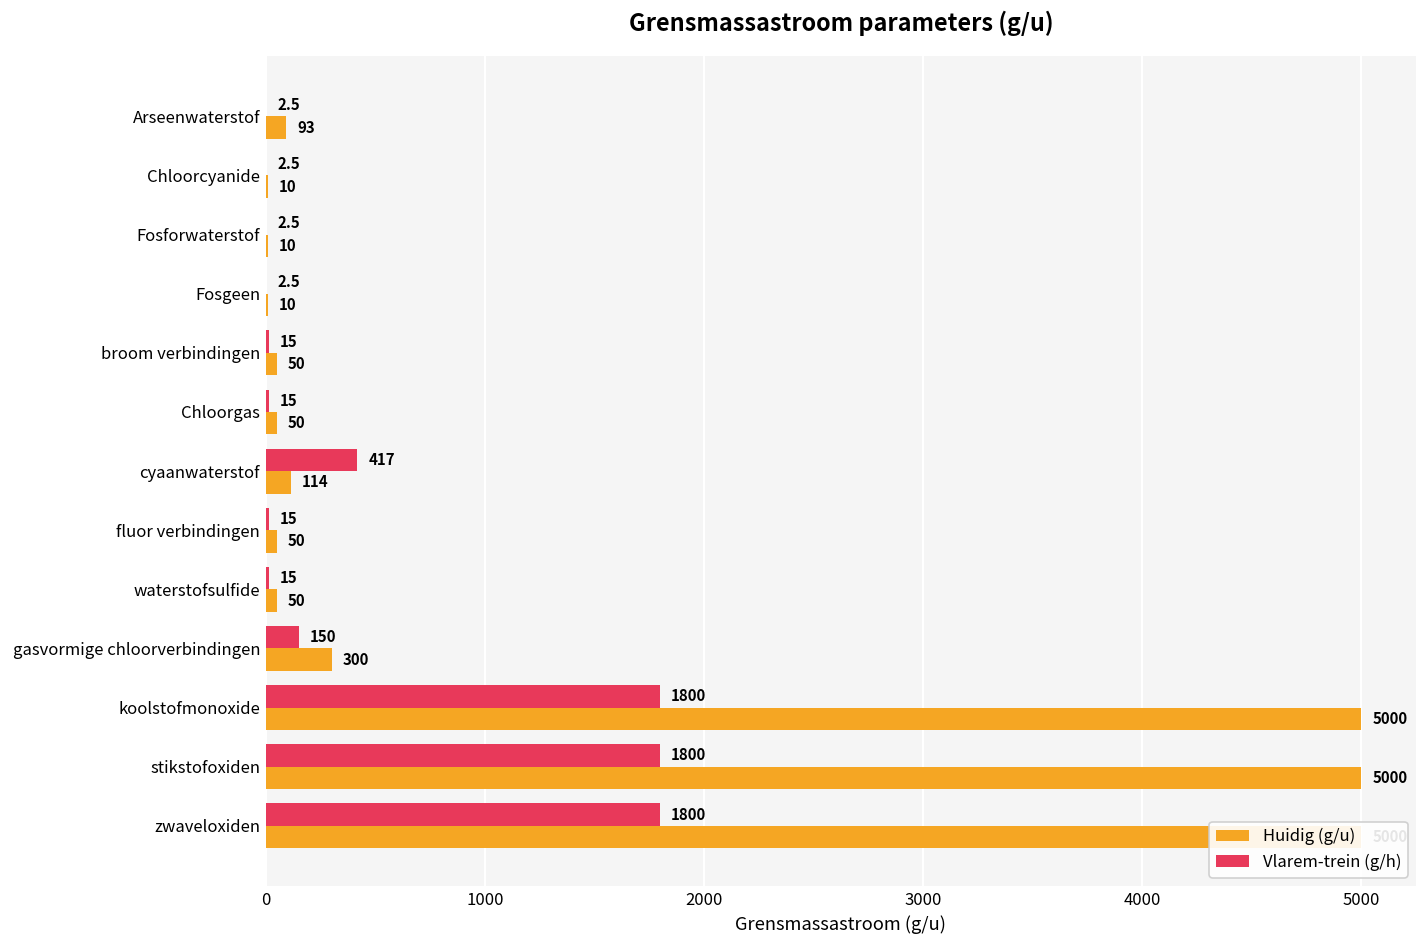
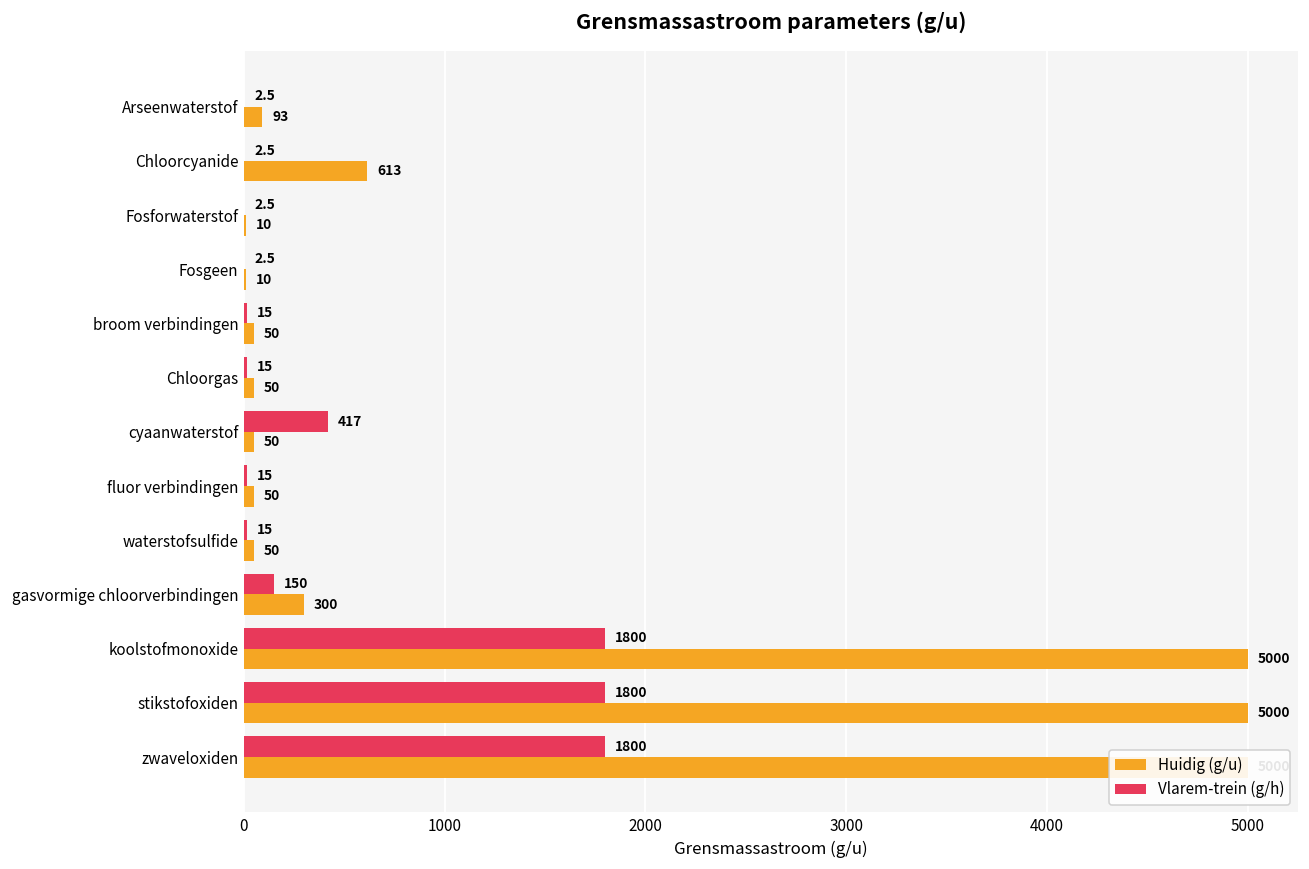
Huidig (g/u), Chloorcyanide: 10 -> 613
Huidig (g/u), cyaanwaterstof: 114 -> 50
